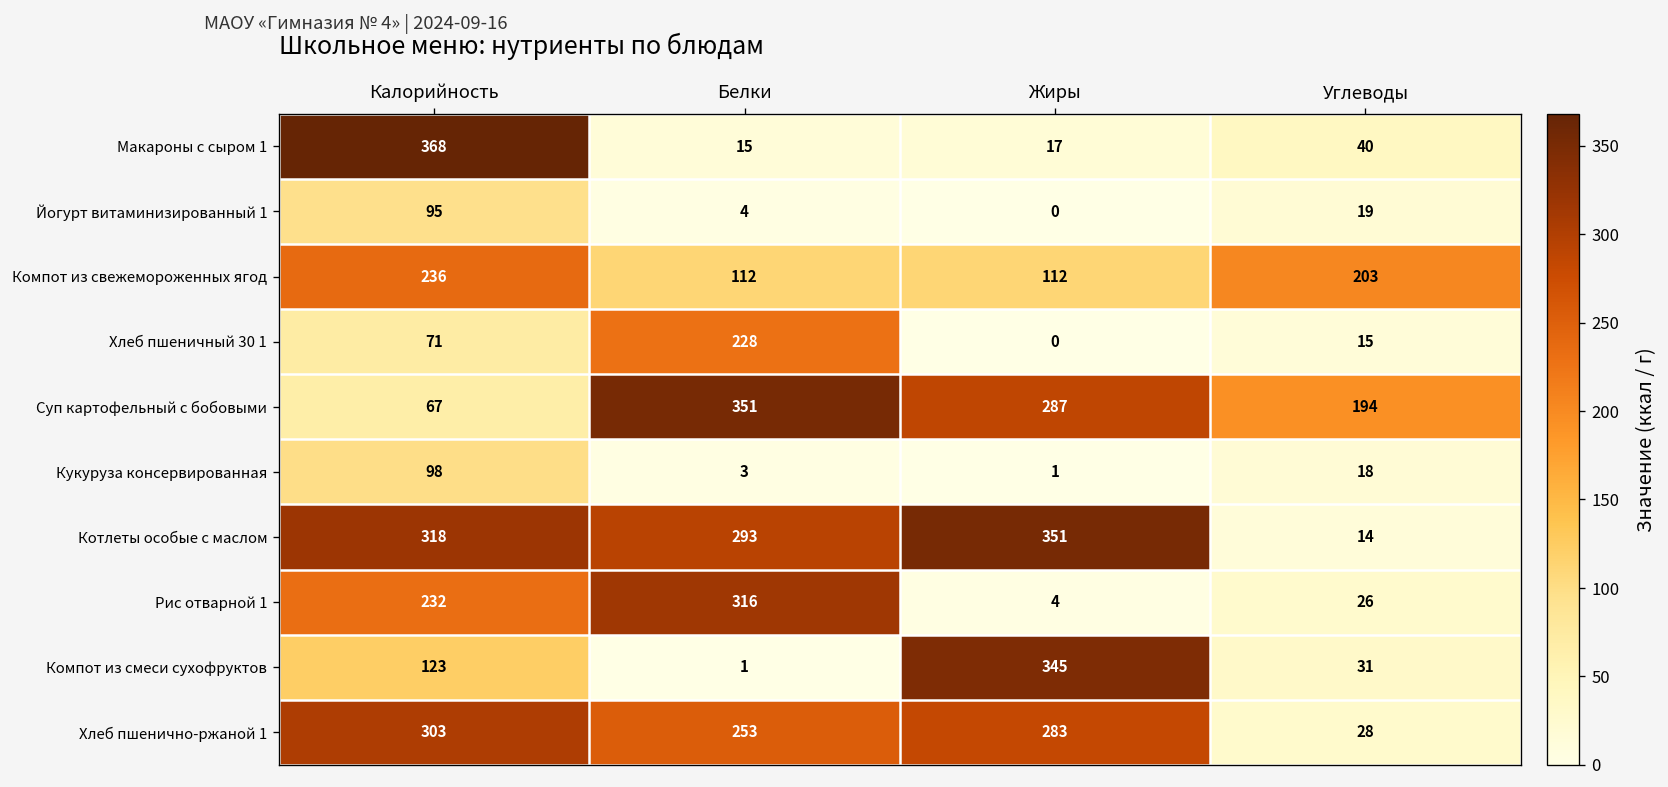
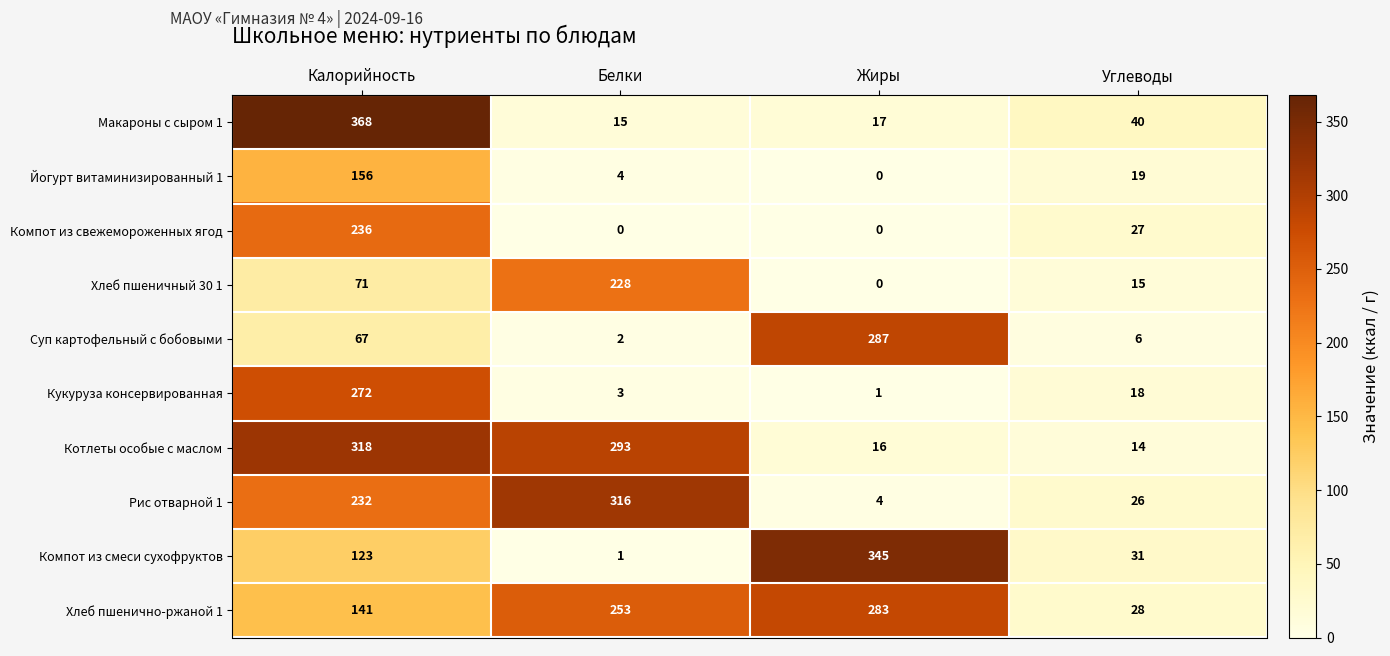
Йогурт витаминизированный 1, Калорийность: 95 -> 156
Компот из свежемороженных ягод, Белки: 112 -> 0
Компот из свежемороженных ягод, Жиры: 112 -> 0
Компот из свежемороженных ягод, Углеводы: 203 -> 27
Суп картофельный с бобовыми, Белки: 351 -> 2
Суп картофельный с бобовыми, Углеводы: 194 -> 6
Кукуруза консервированная, Калорийность: 98 -> 272
Котлеты особые с маслом, Жиры: 351 -> 16
Хлеб пшенично-ржаной 1, Калорийность: 303 -> 141
